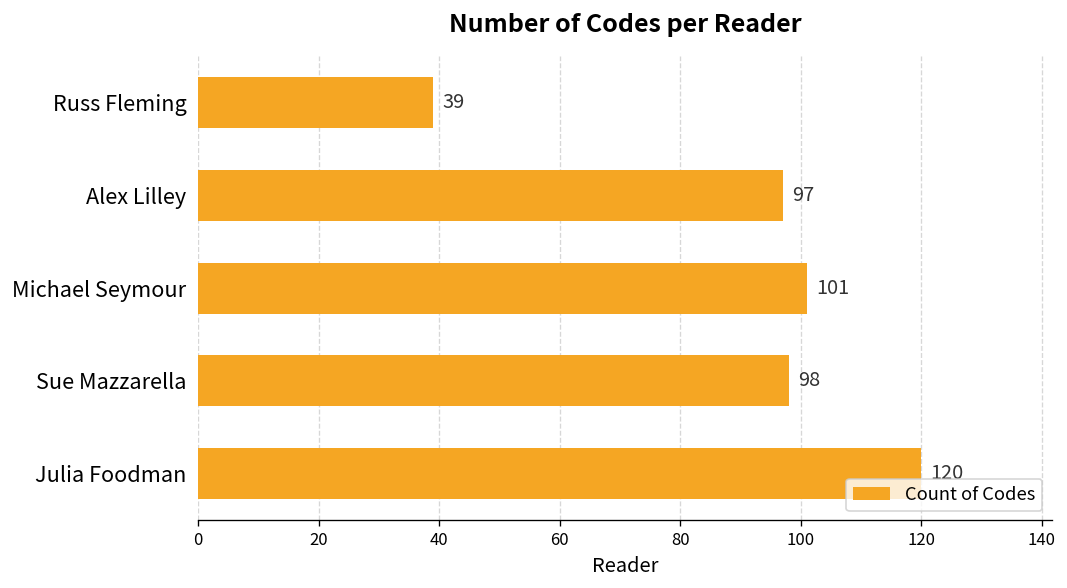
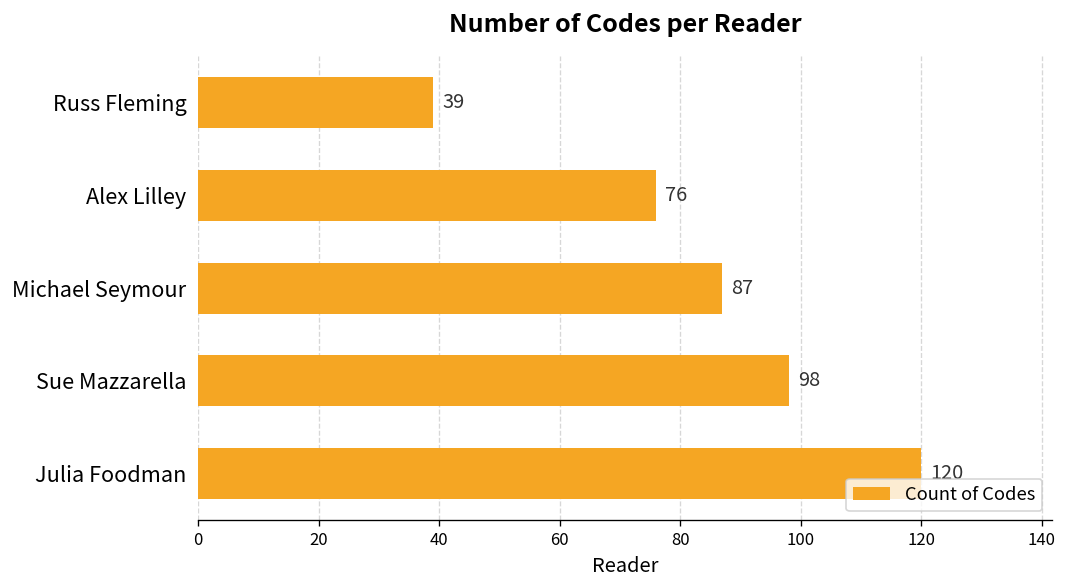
Alex Lilley: 97 -> 76
Michael Seymour: 101 -> 87
